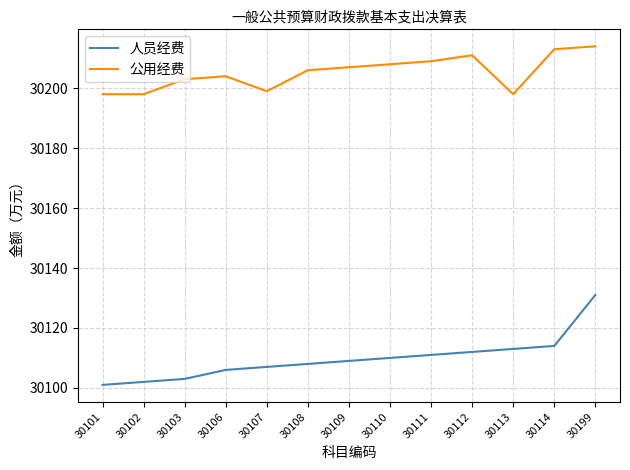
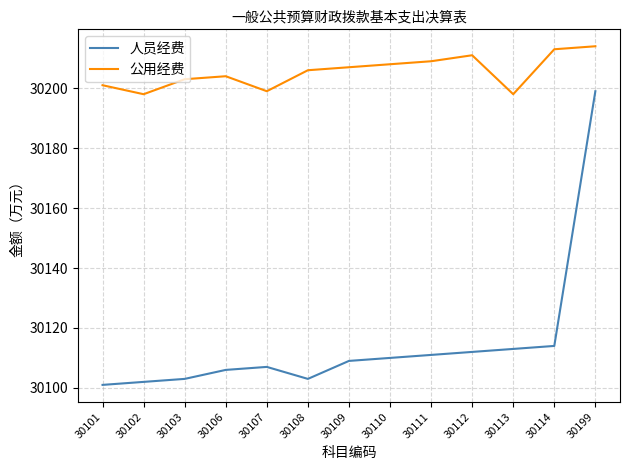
公用经费, 30101: 30198 -> 30201
人员经费, 30108: 30108 -> 30103
人员经费, 30199: 30131 -> 30199
